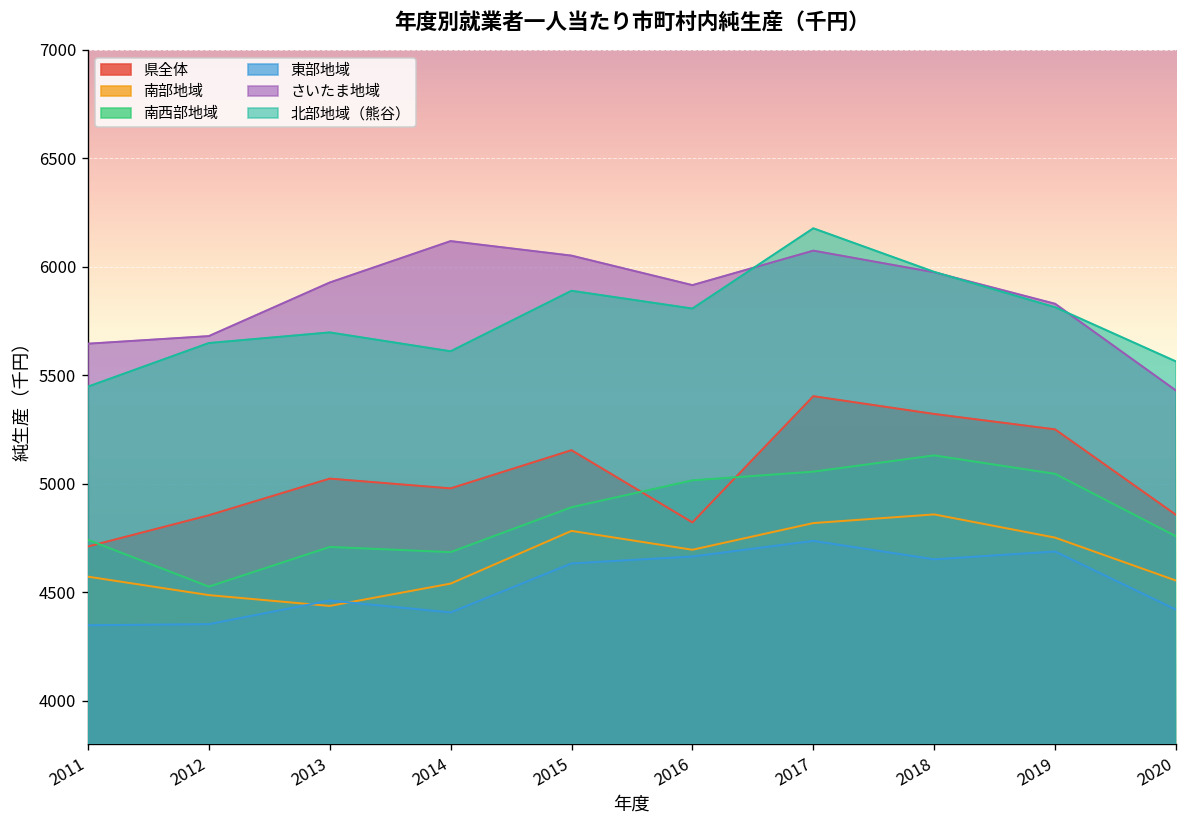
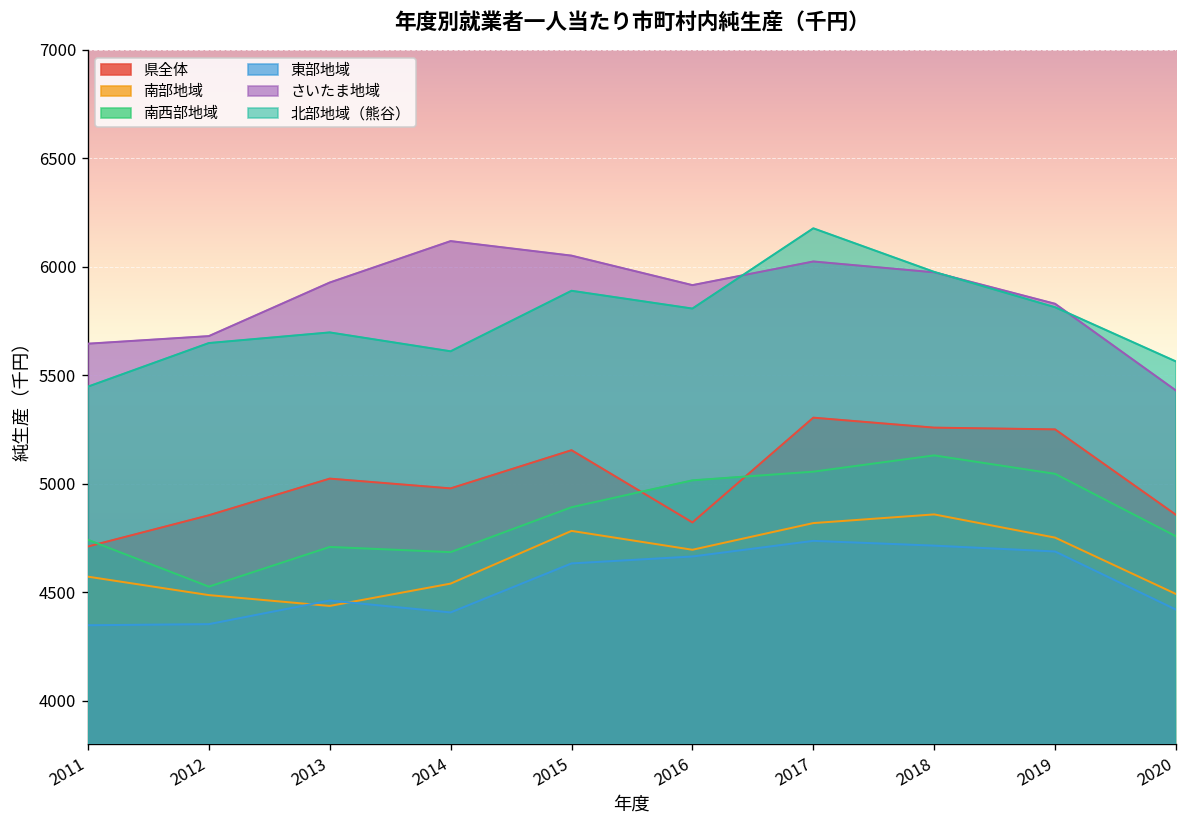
県全体, 2017: 5400 -> 5310
さいたま地域, 2017: 6080 -> 6030
県全体, 2018: 5320 -> 5260
東部地域, 2018: 4650 -> 4720
南部地域, 2020: 4550 -> 4490
